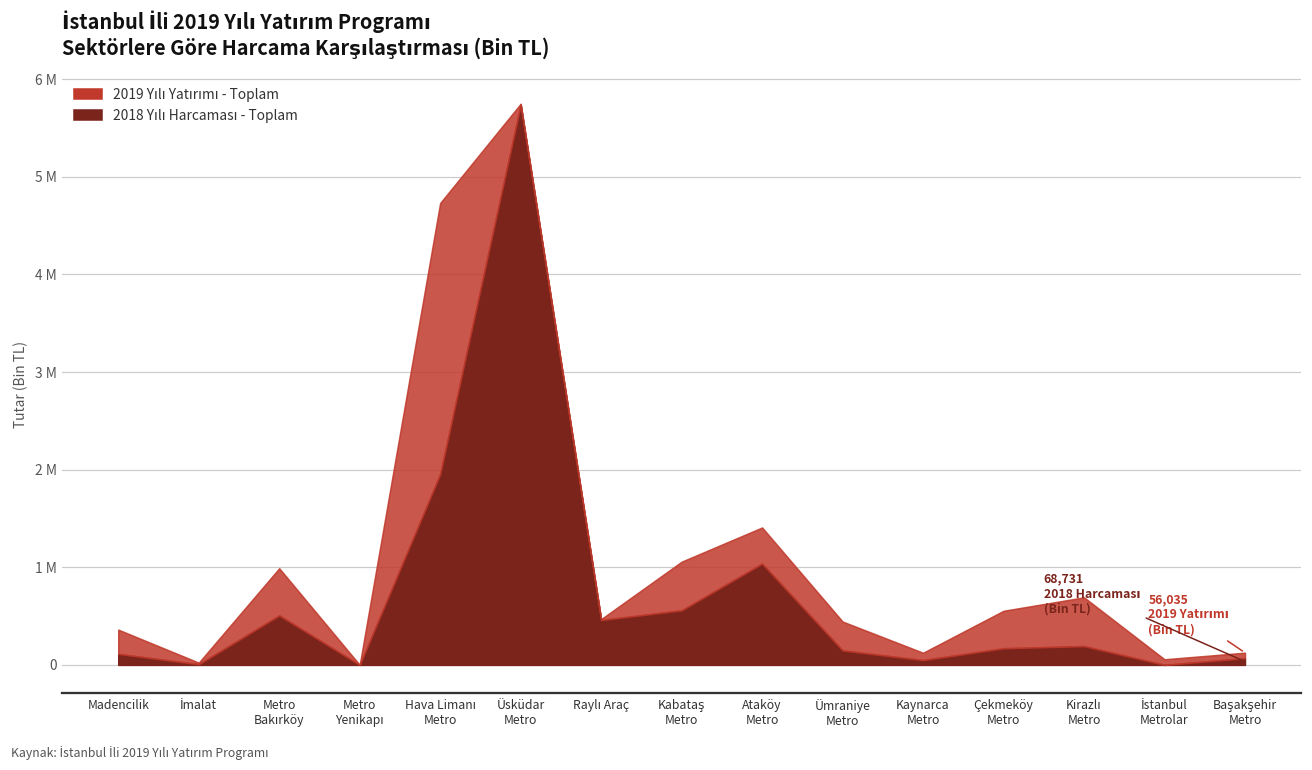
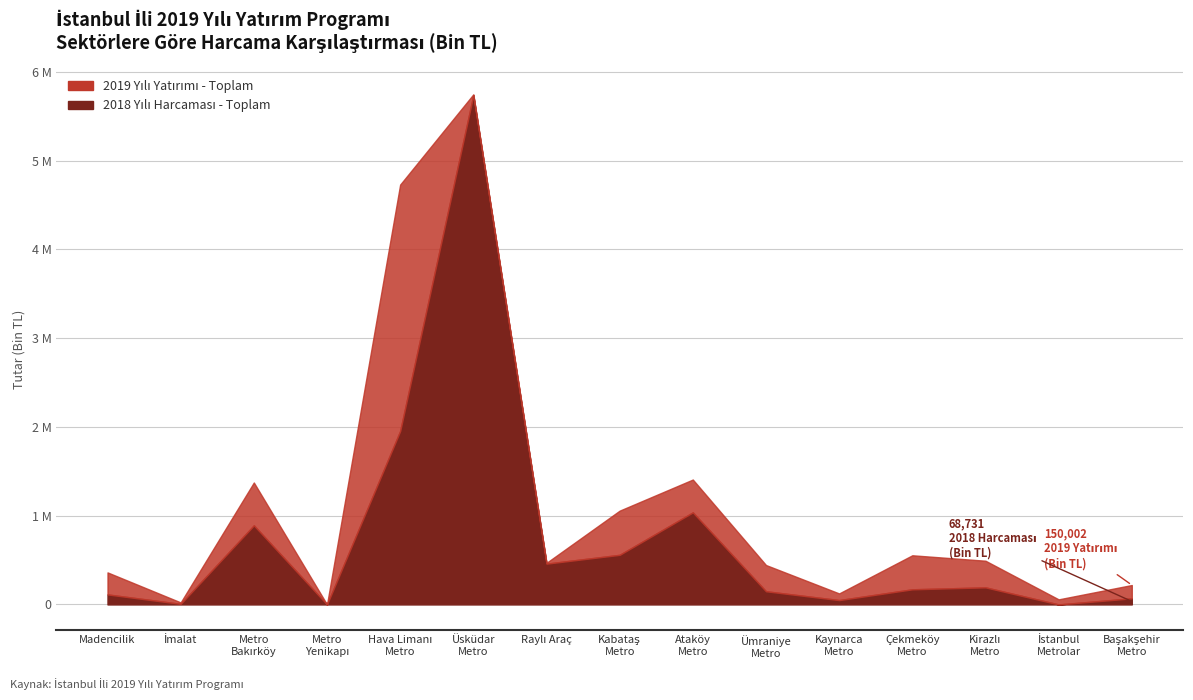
2018 Yılı Harcaması - Toplam, Metro Bakırköy: 500000 -> 900000
2019 Yılı Yatırımı - Toplam, Kirazlı Metro: 500000 -> 300000
2019 Yılı Yatırımı - Toplam, Başakşehir Metro: 56,035 -> 150,002
